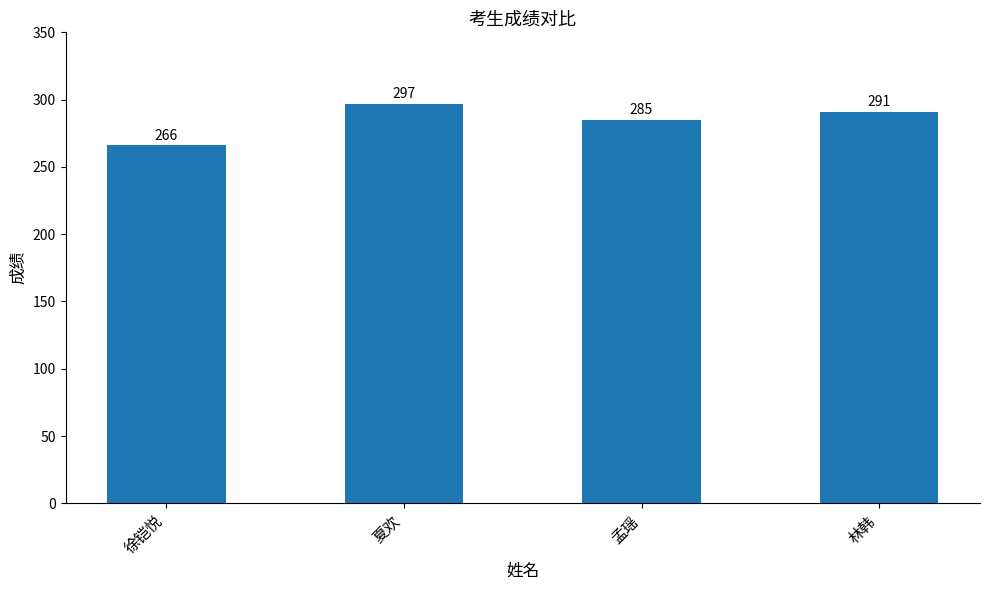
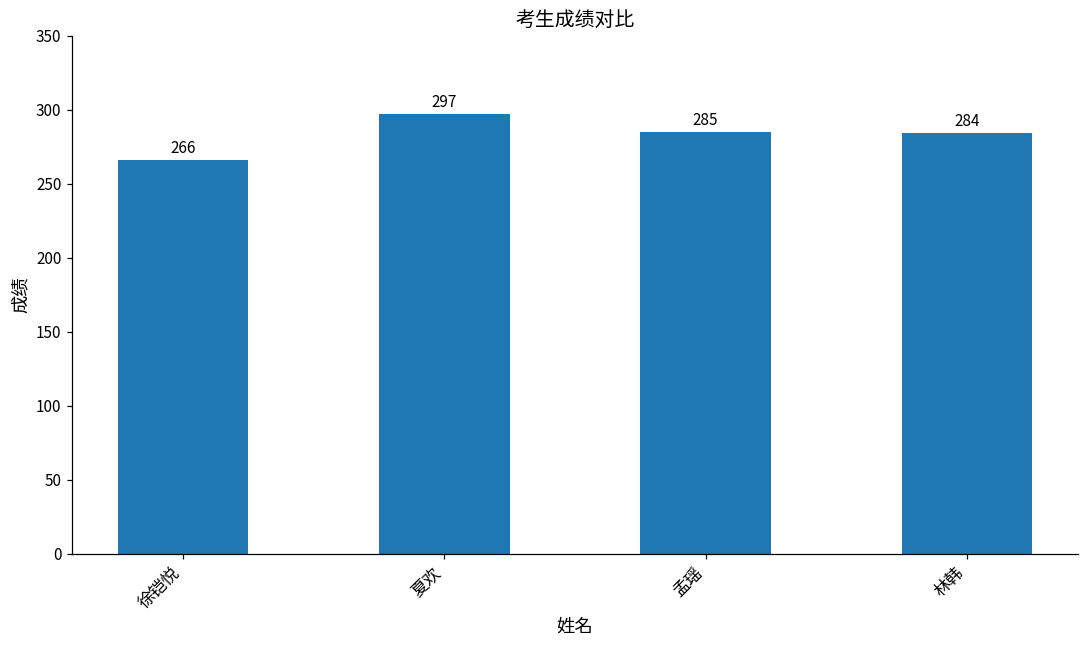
林韩: 291 -> 284
